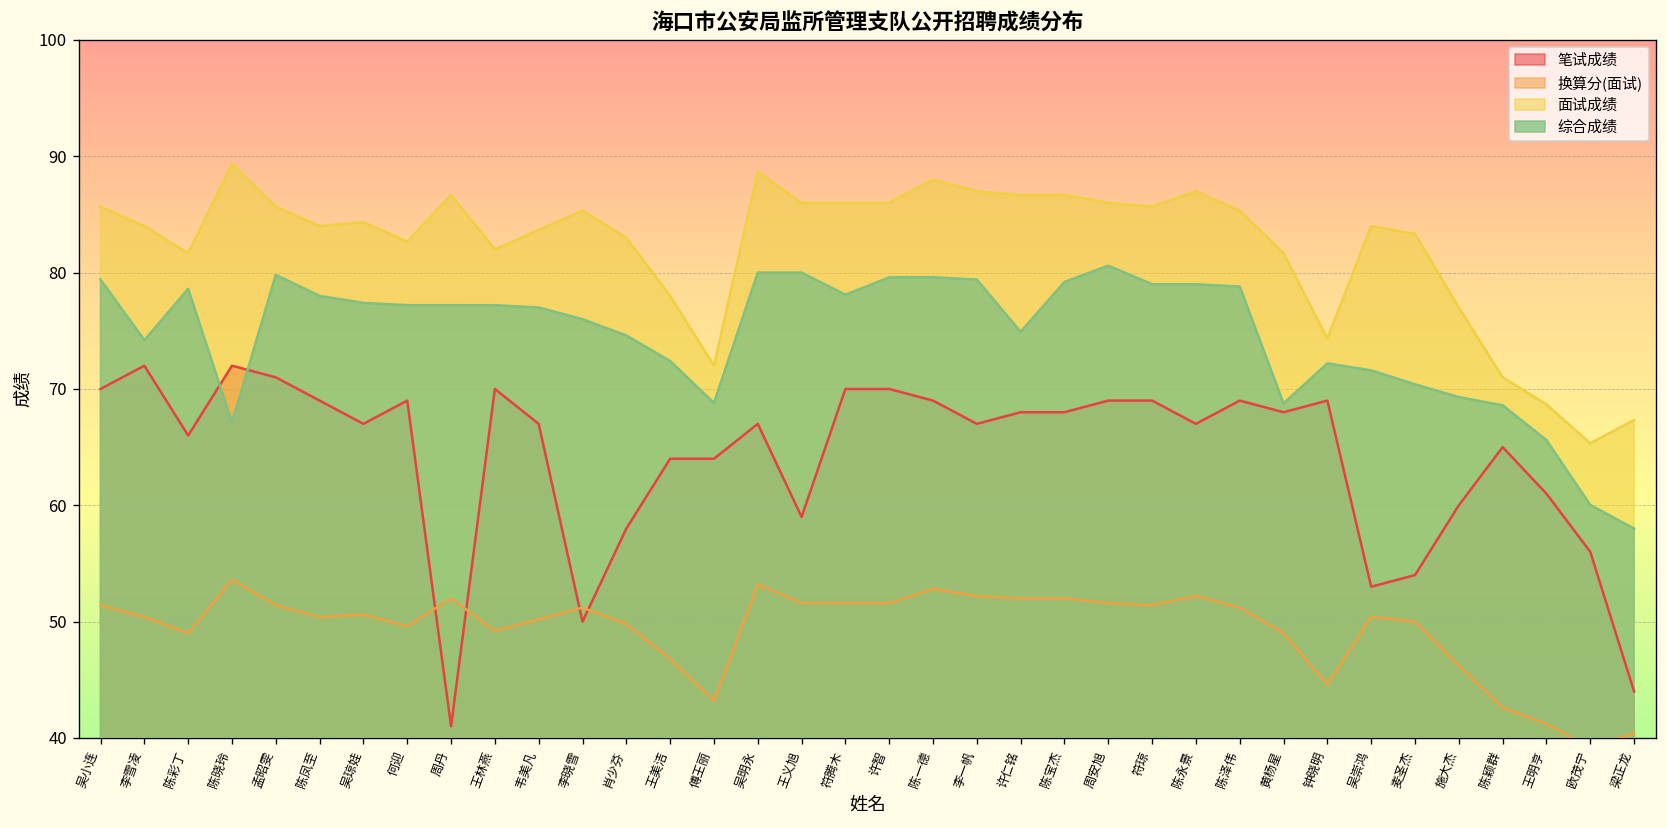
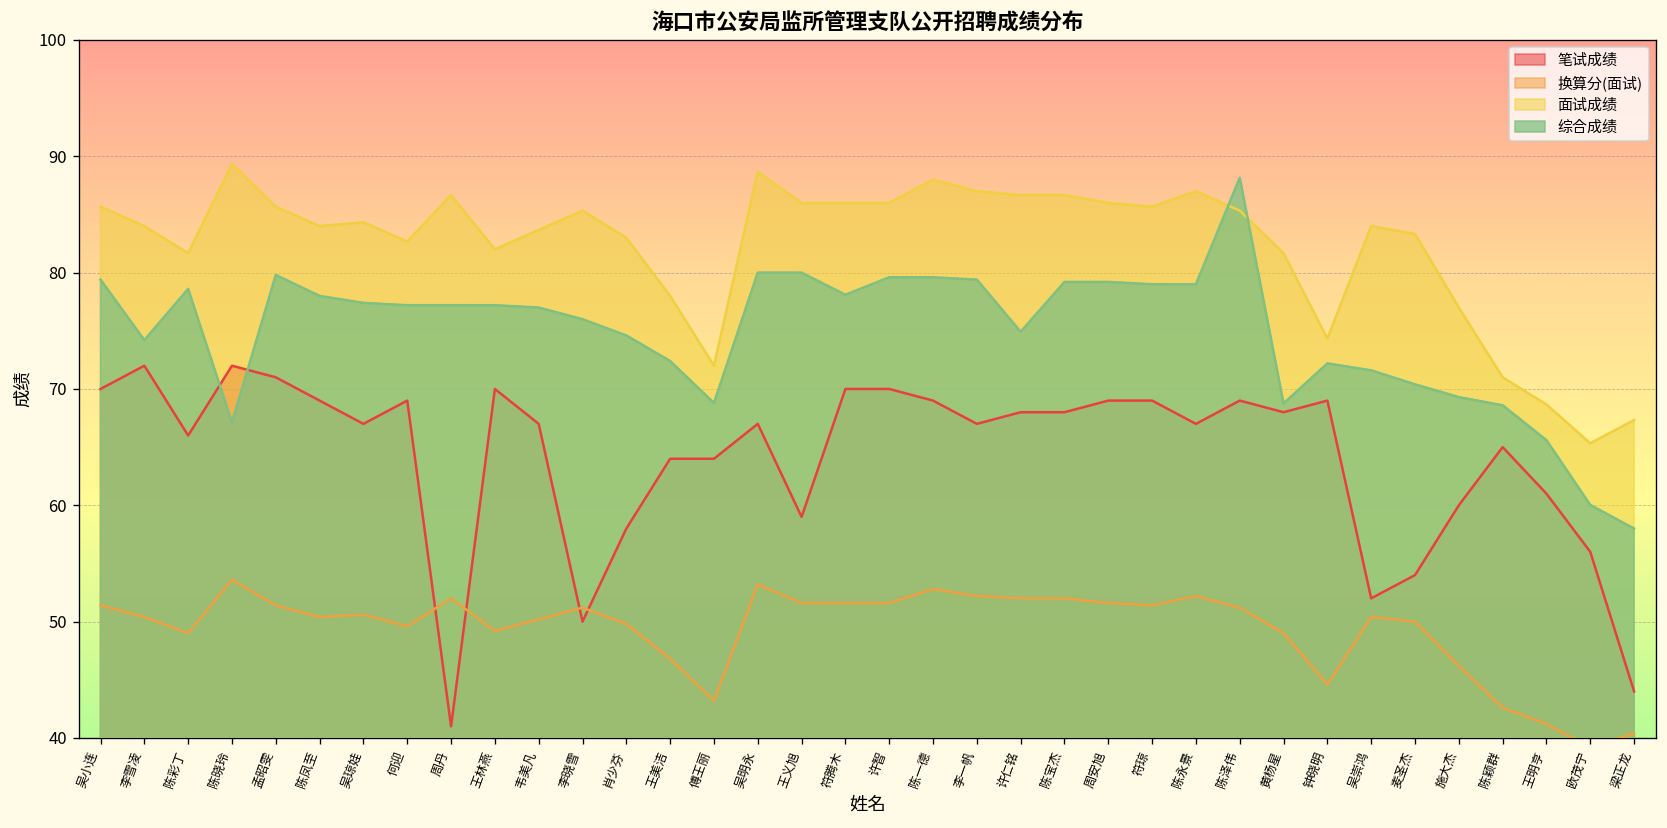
综合成绩, 周安旭: 81 -> 79
综合成绩, 陈泽伟: 79 -> 88
笔试成绩, 吴崇鸿: 53 -> 52
